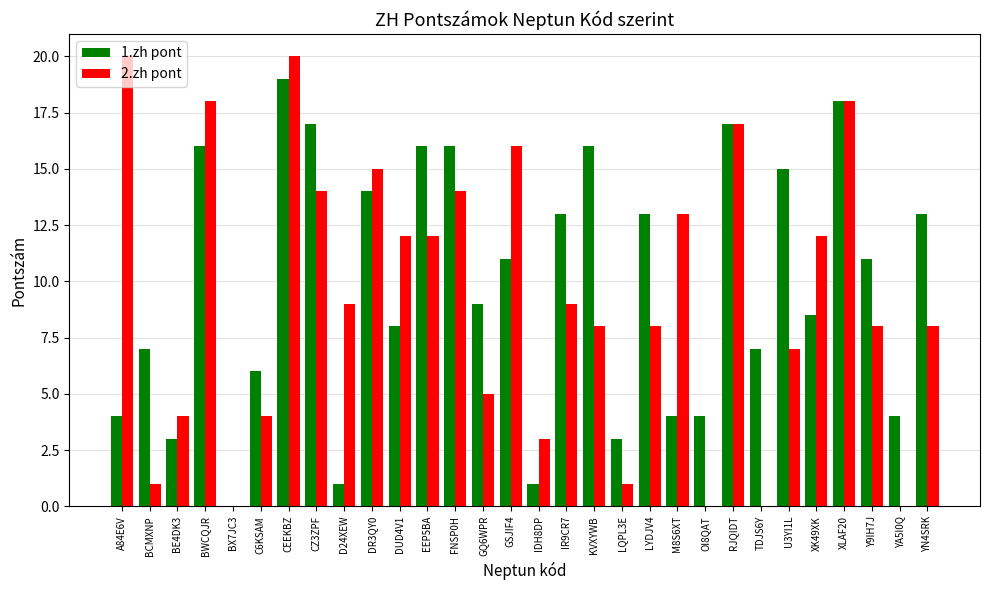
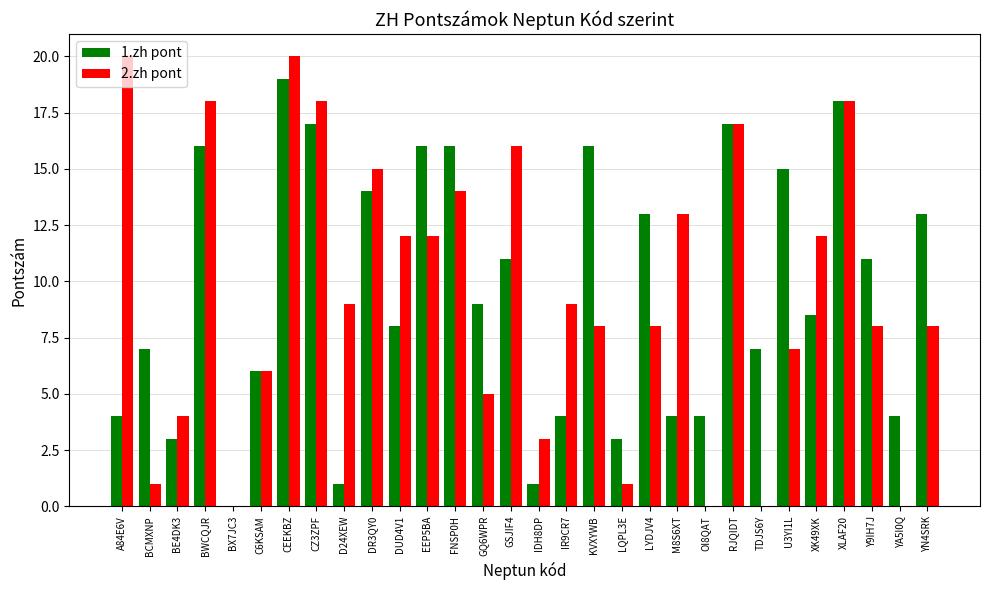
2.zh pont, C6KSAM: 4 -> 6
2.zh pont, CZ3ZPF: 14 -> 18
1.zh pont, IR9CR7: 13 -> 4
